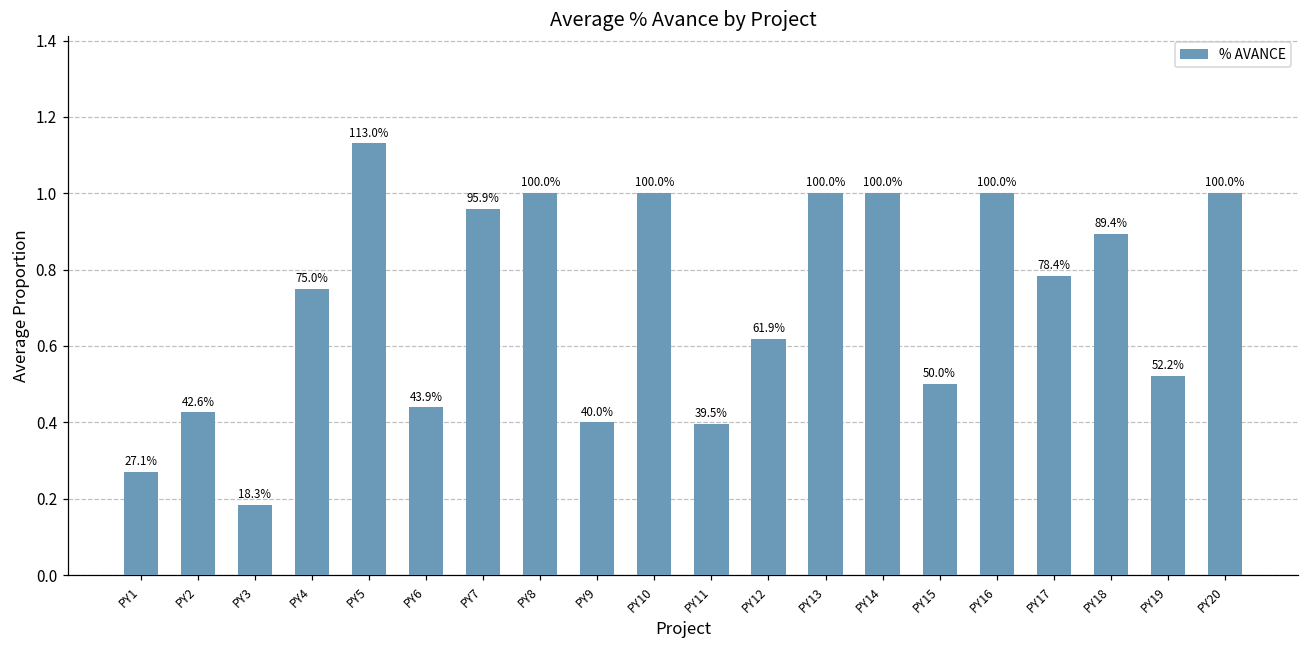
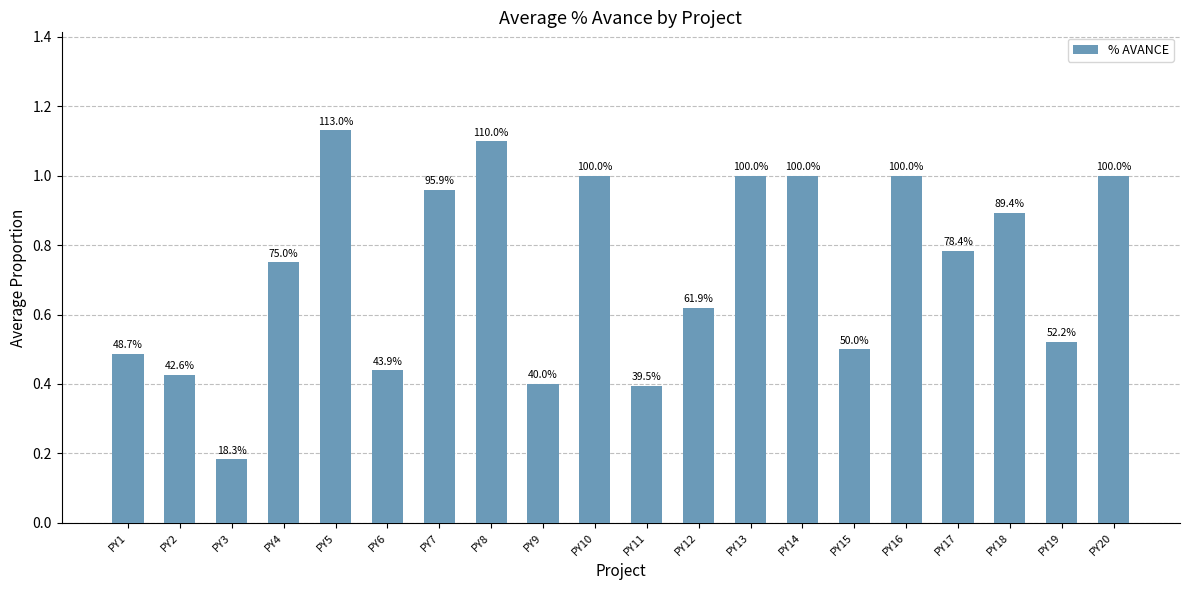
PY1: 27.1% -> 48.7%
PY8: 100.0% -> 110.0%
